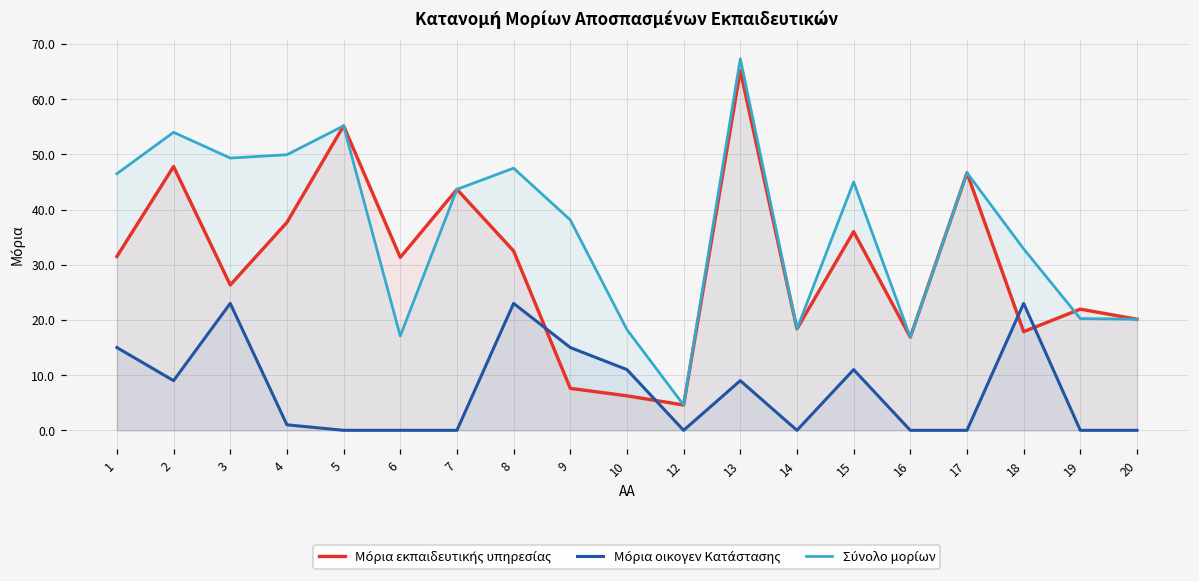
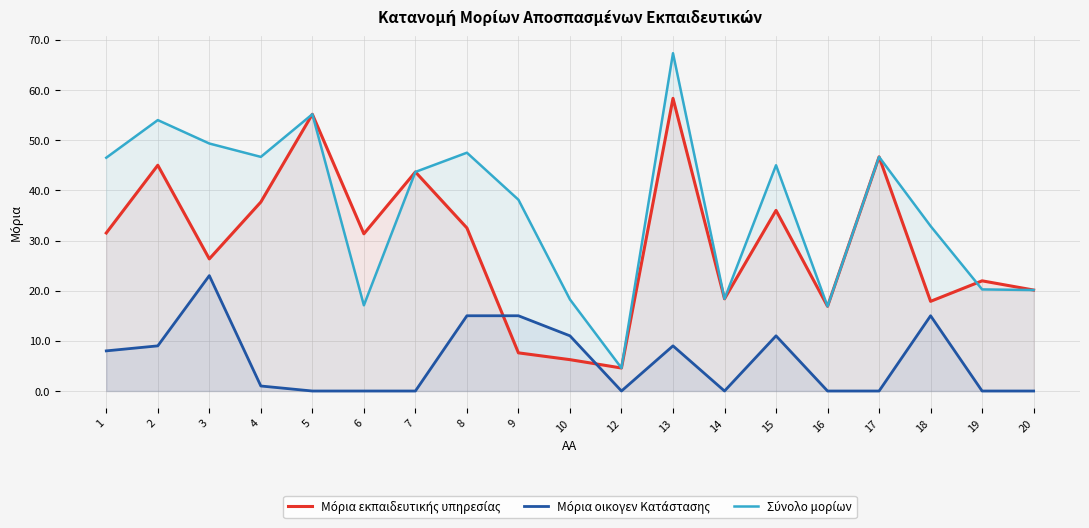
Μόρια οικογεν Κατάστασης, 1: 15 -> 8
Μόρια εκπαιδευτικής υπηρεσίας, 2: 48 -> 45
Σύνολο μορίων, 4: 50 -> 47
Μόρια οικογεν Κατάστασης, 8: 23 -> 15
Μόρια εκπαιδευτικής υπηρεσίας, 13: 65 -> 58
Μόρια οικογεν Κατάστασης, 18: 23 -> 15
